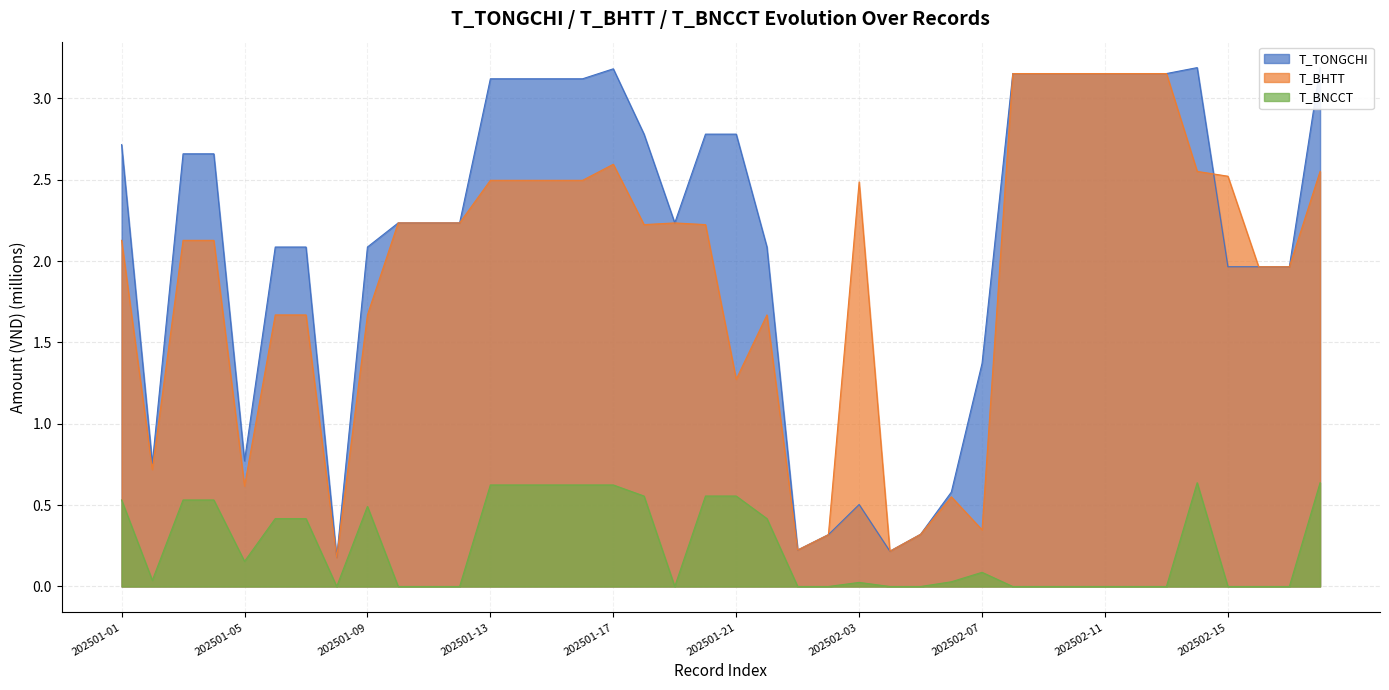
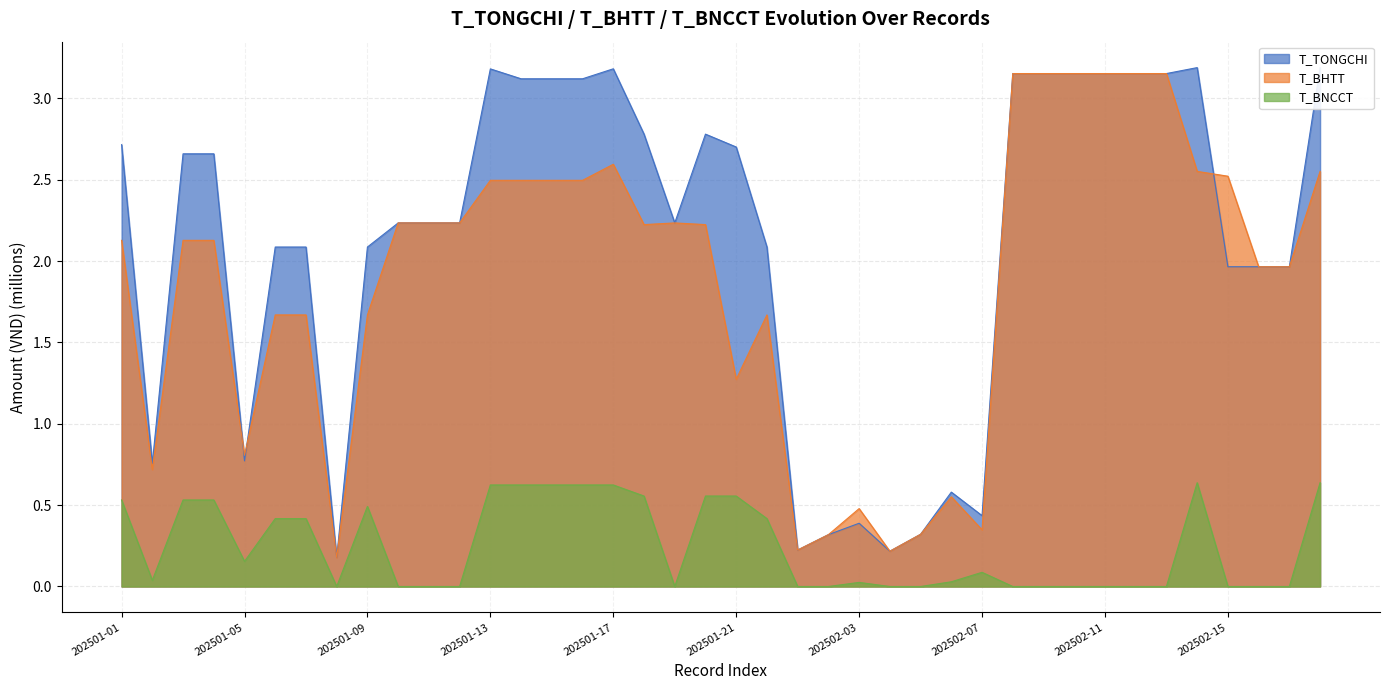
T_BHTT, 202501-05: 0.62 -> 0.81
T_TONGCHI, 202501-13: 3.12 -> 3.18
T_TONGCHI, 202501-21: 2.78 -> 2.70
T_TONGCHI, 202502-03: 0.50 -> 0.39
T_BHTT, 202502-03: 2.49 -> 0.48
T_TONGCHI, 202502-07: 1.37 -> 0.44
